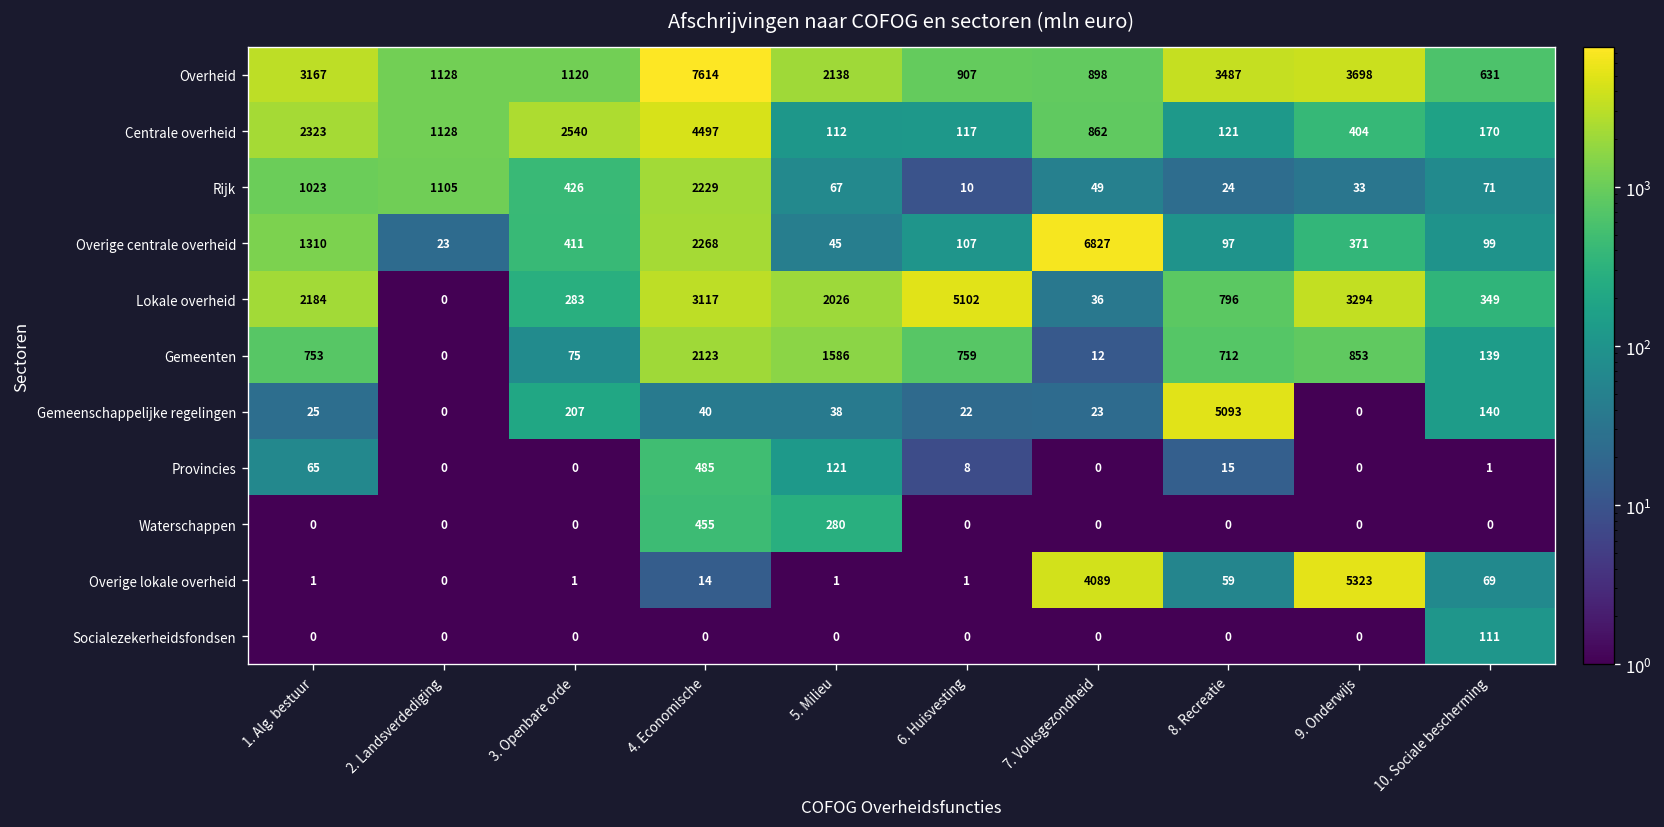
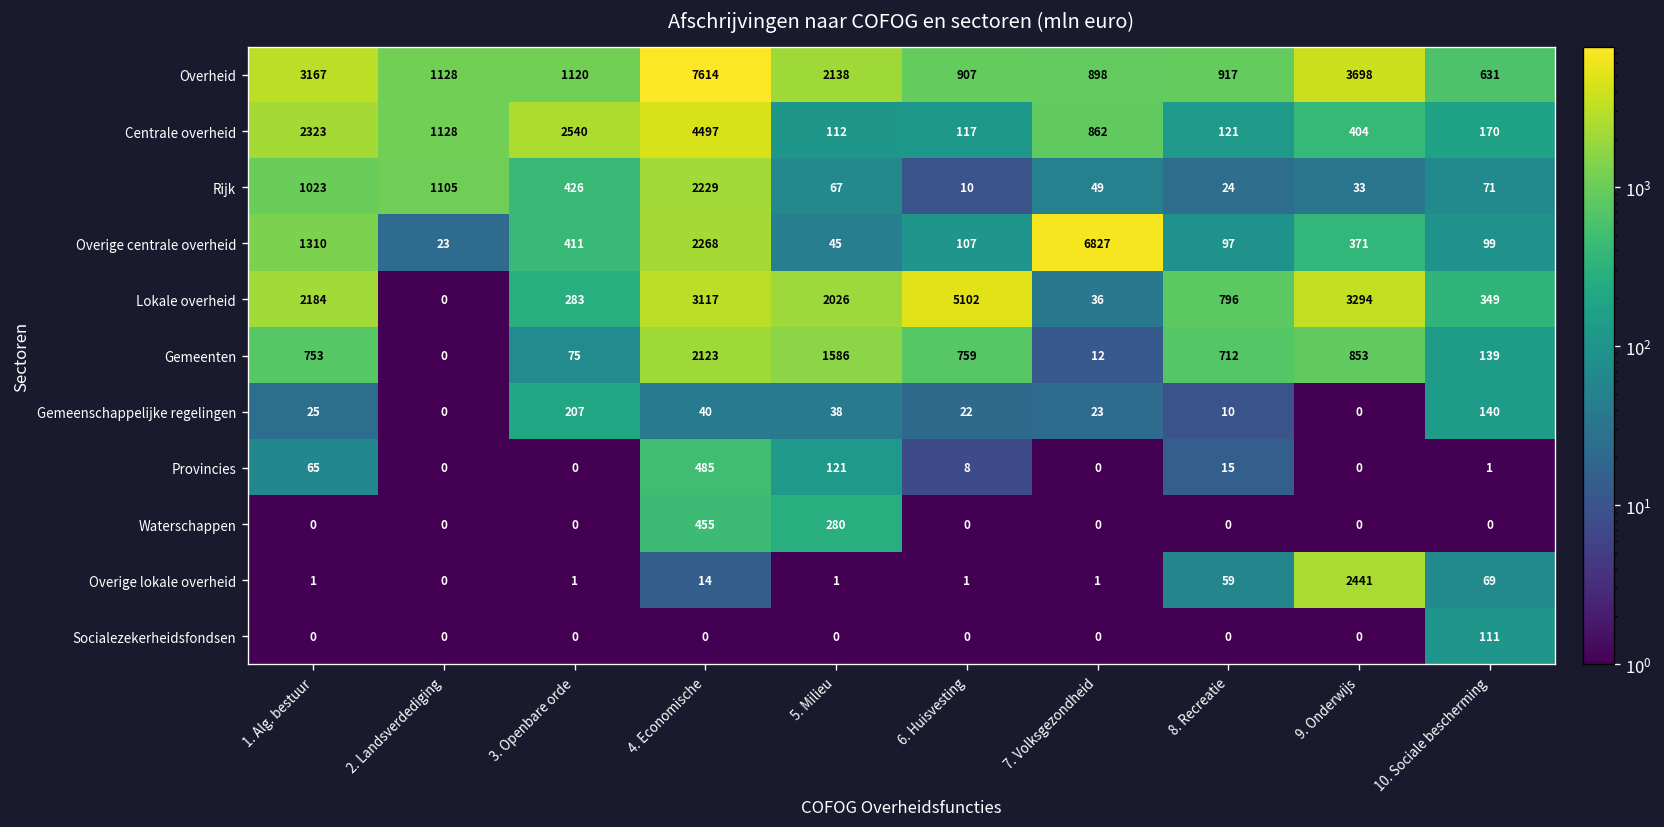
Overheid, 8. Recreatie: 3487 -> 917
Gemeenschappelijke regelingen, 8. Recreatie: 5093 -> 10
Overige lokale overheid, 7. Volksgezondheid: 4089 -> 1
Overige lokale overheid, 9. Onderwijs: 5323 -> 2441
